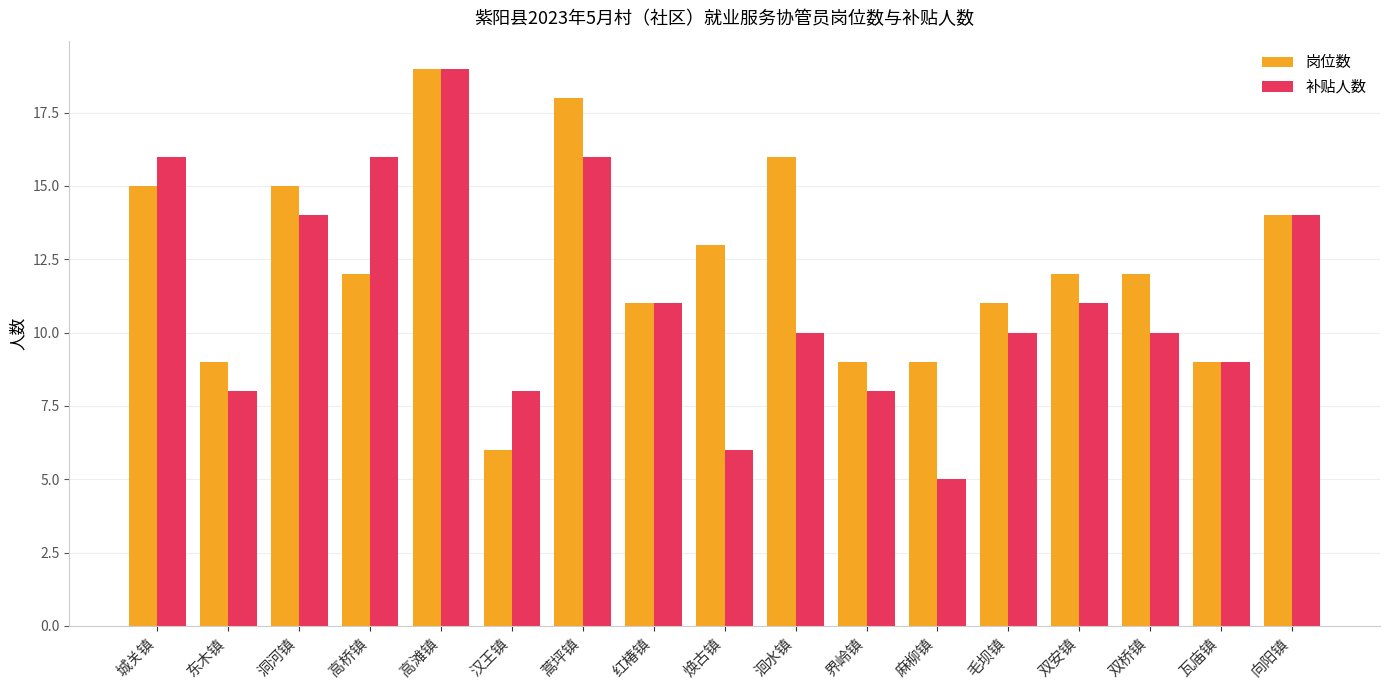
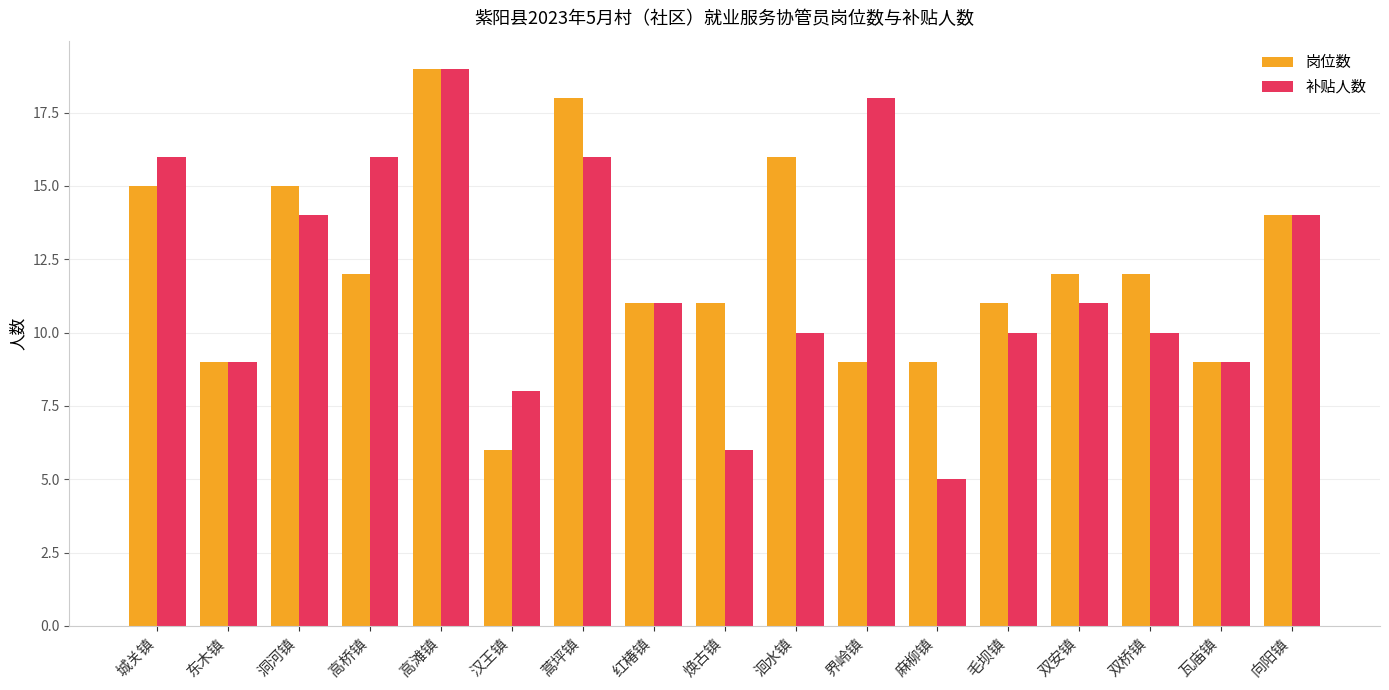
补贴人数, 东木镇: 8 -> 9
岗位数, 焕古镇: 13 -> 11
补贴人数, 界岭镇: 8 -> 18
